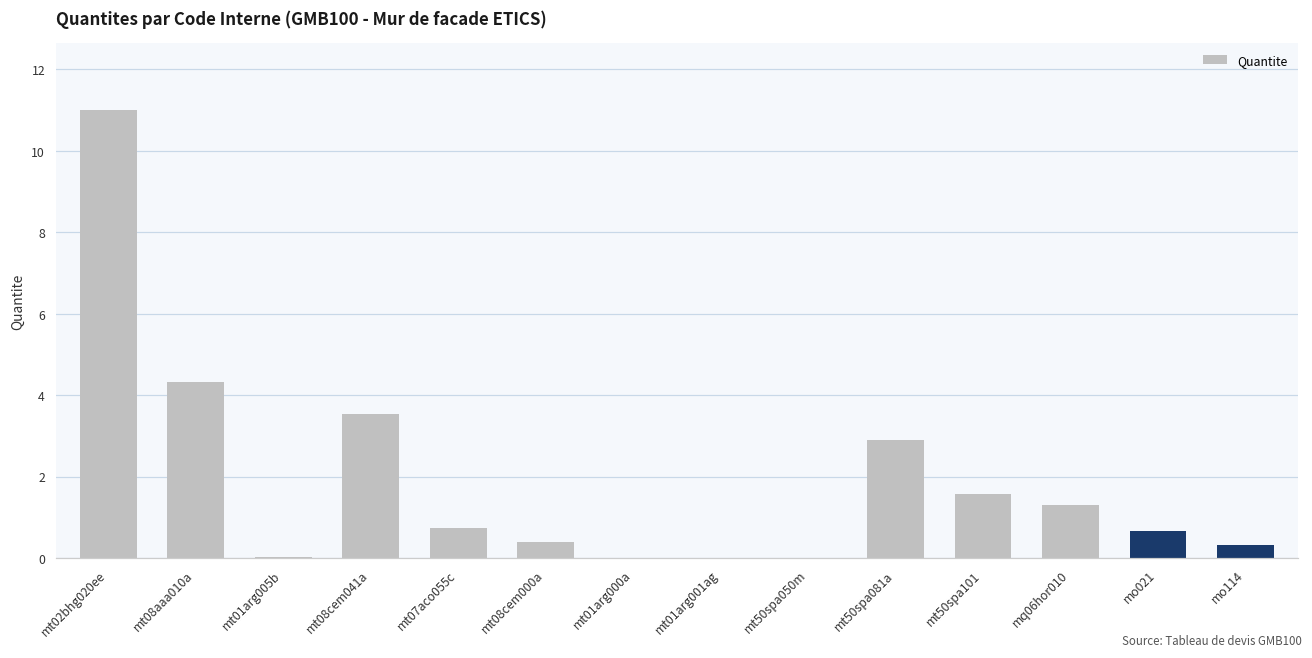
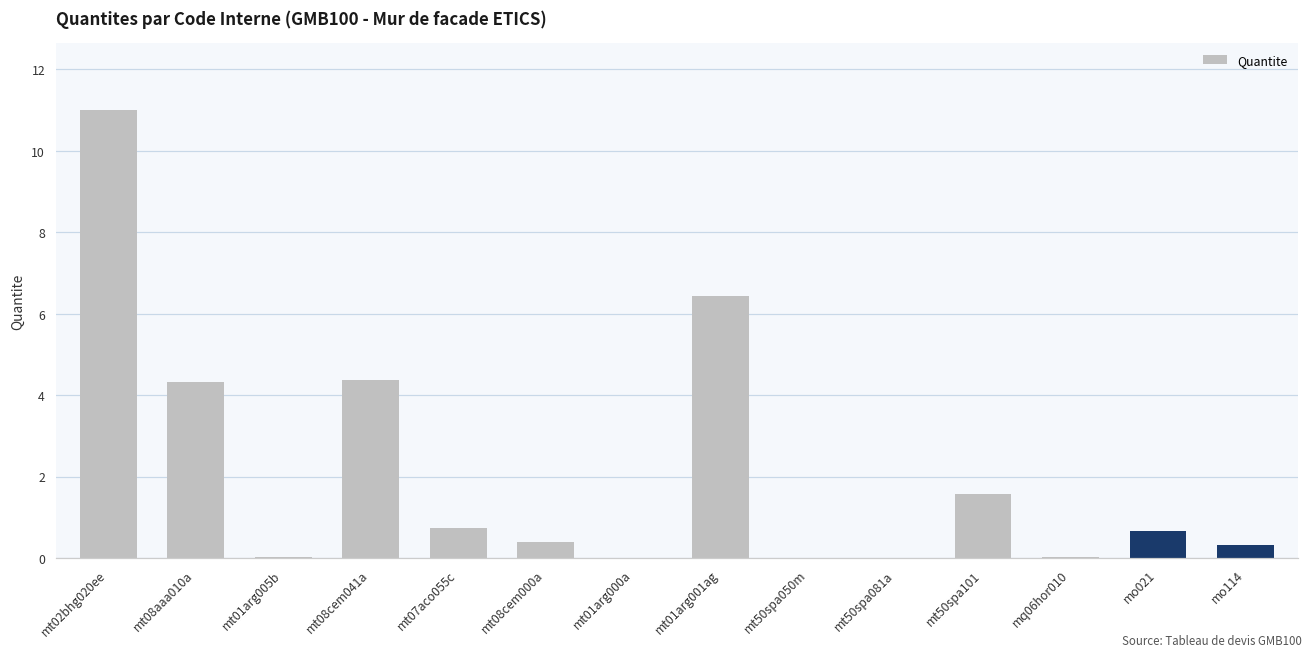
mt08cem041a: 3.5 -> 4.4
mt01arg001ag: 0.0 -> 6.4
mt50spa081a: 2.9 -> 0.0
mq06hor010: 1.3 -> 0.0
